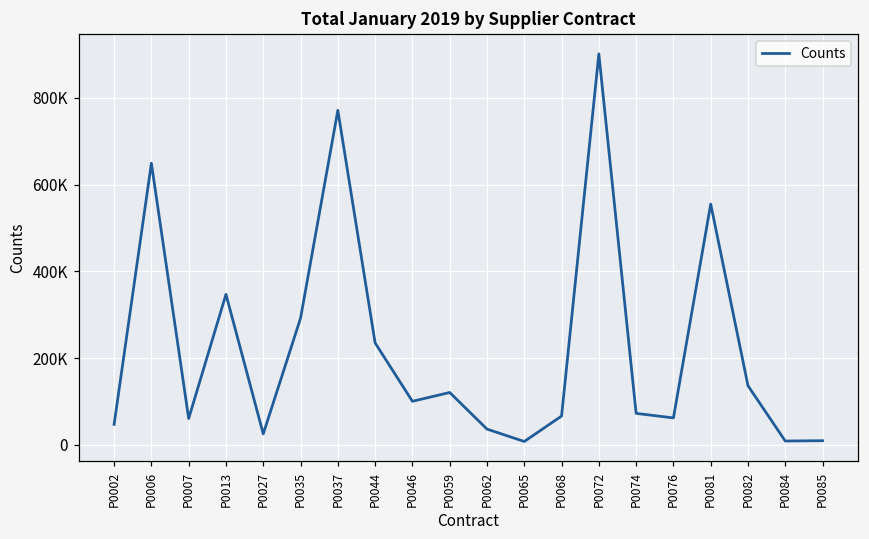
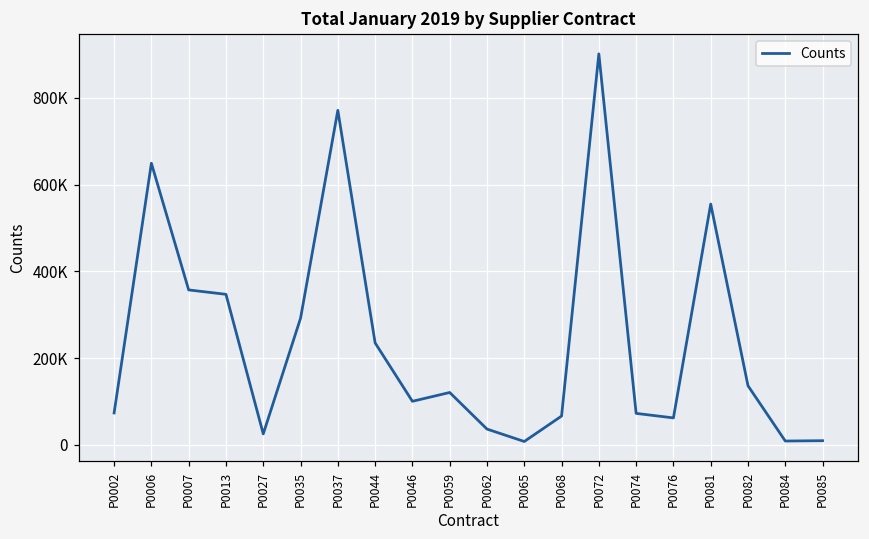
P0002: 50000 -> 70000
P0007: 60000 -> 360000
